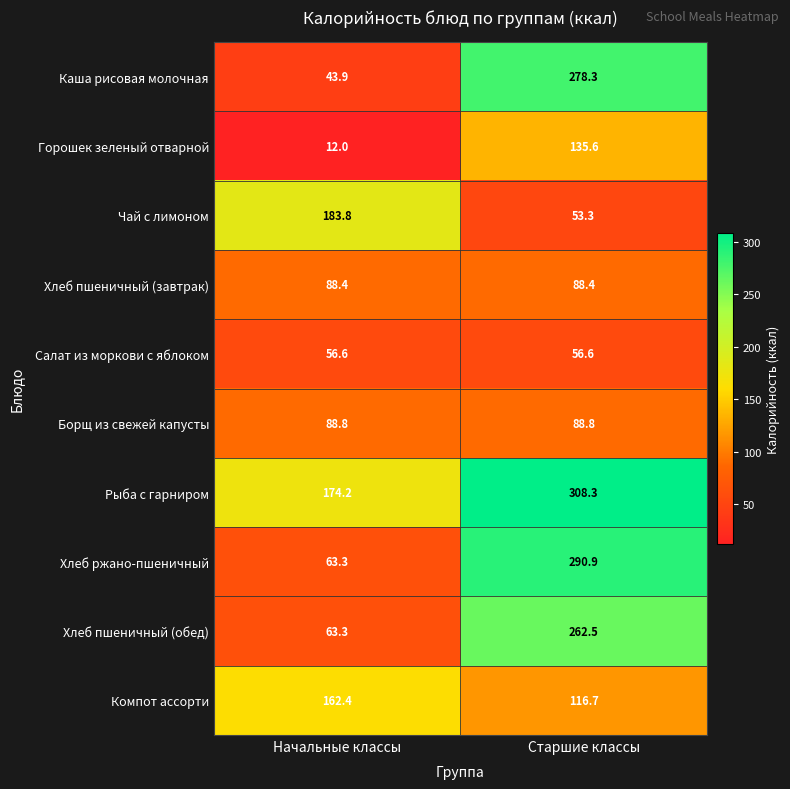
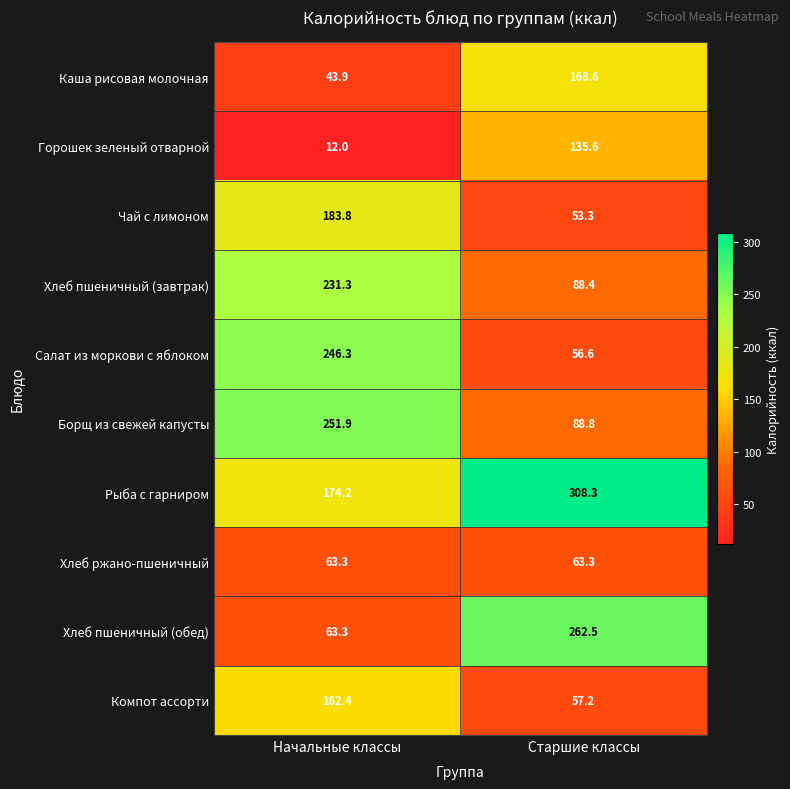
Каша рисовая молочная, Старшие классы: 278.3 -> 168.6
Хлеб пшеничный (завтрак), Начальные классы: 88.4 -> 231.3
Салат из моркови с яблоком, Начальные классы: 56.6 -> 246.3
Борщ из свежей капусты, Начальные классы: 88.8 -> 251.9
Хлеб ржано-пшеничный, Старшие классы: 290.9 -> 63.3
Компот ассорти, Старшие классы: 116.7 -> 57.2
